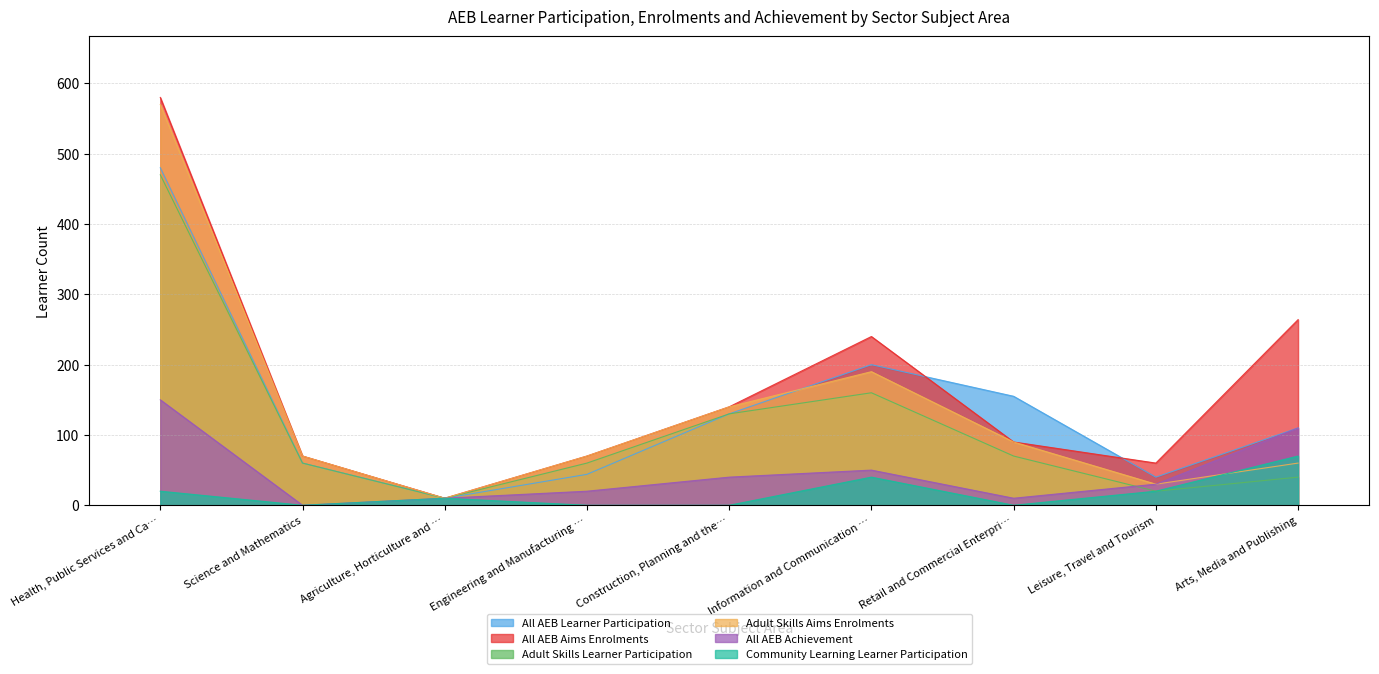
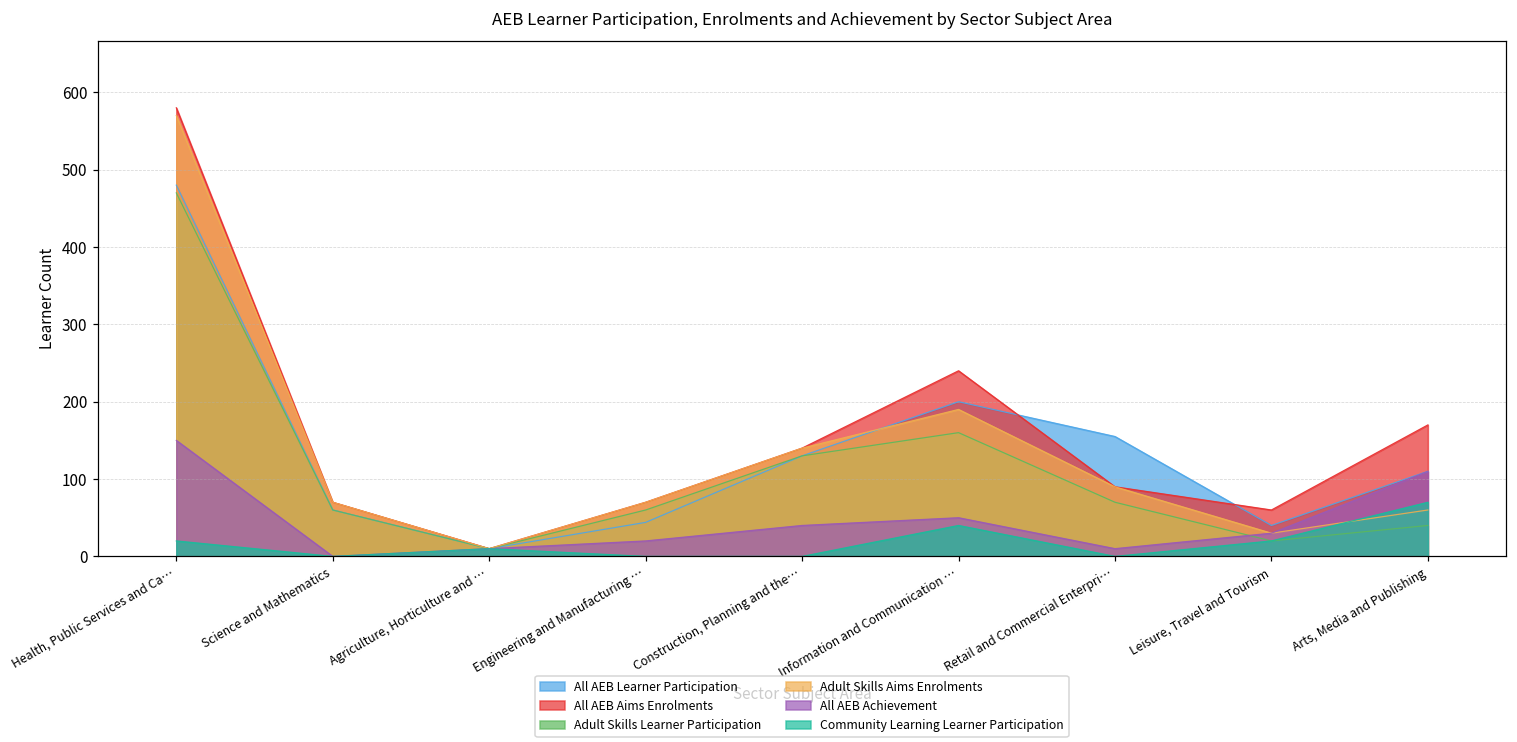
All AEB Aims Enrolments, Arts, Media and Publishing: 260 -> 170
